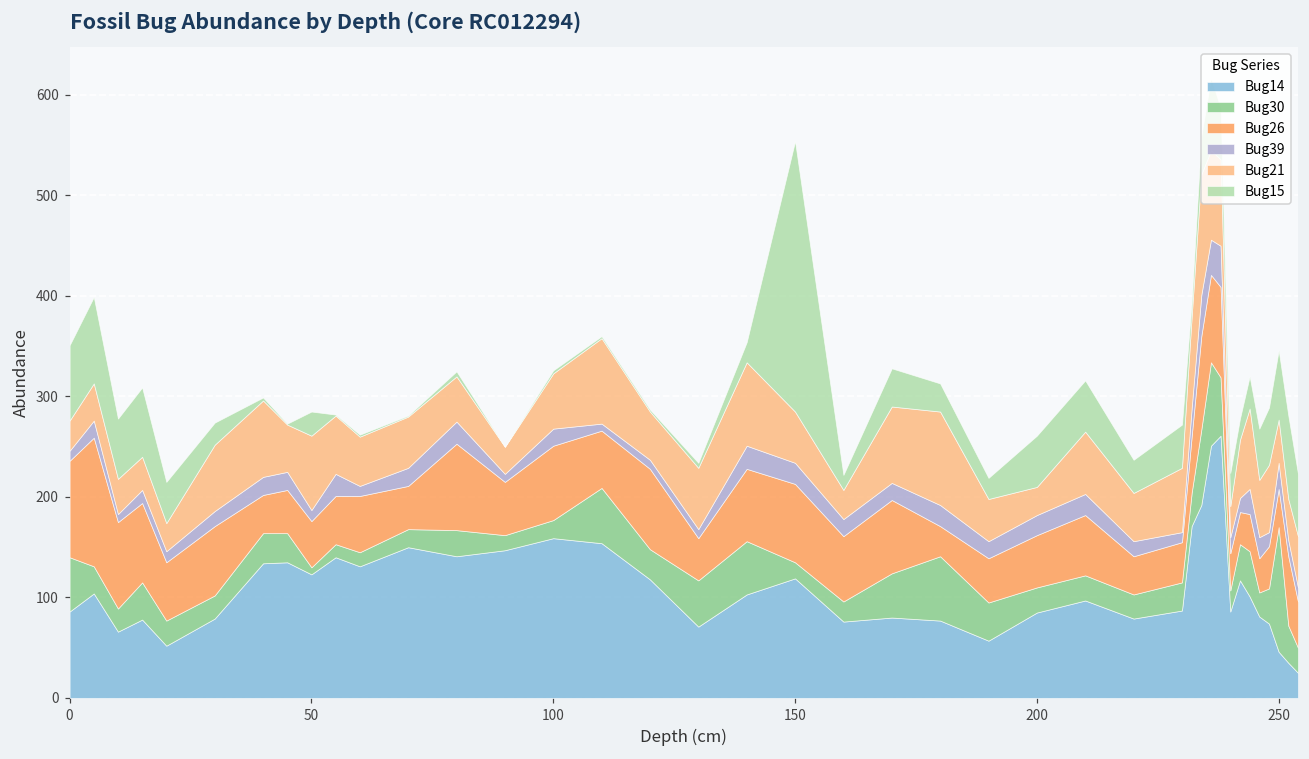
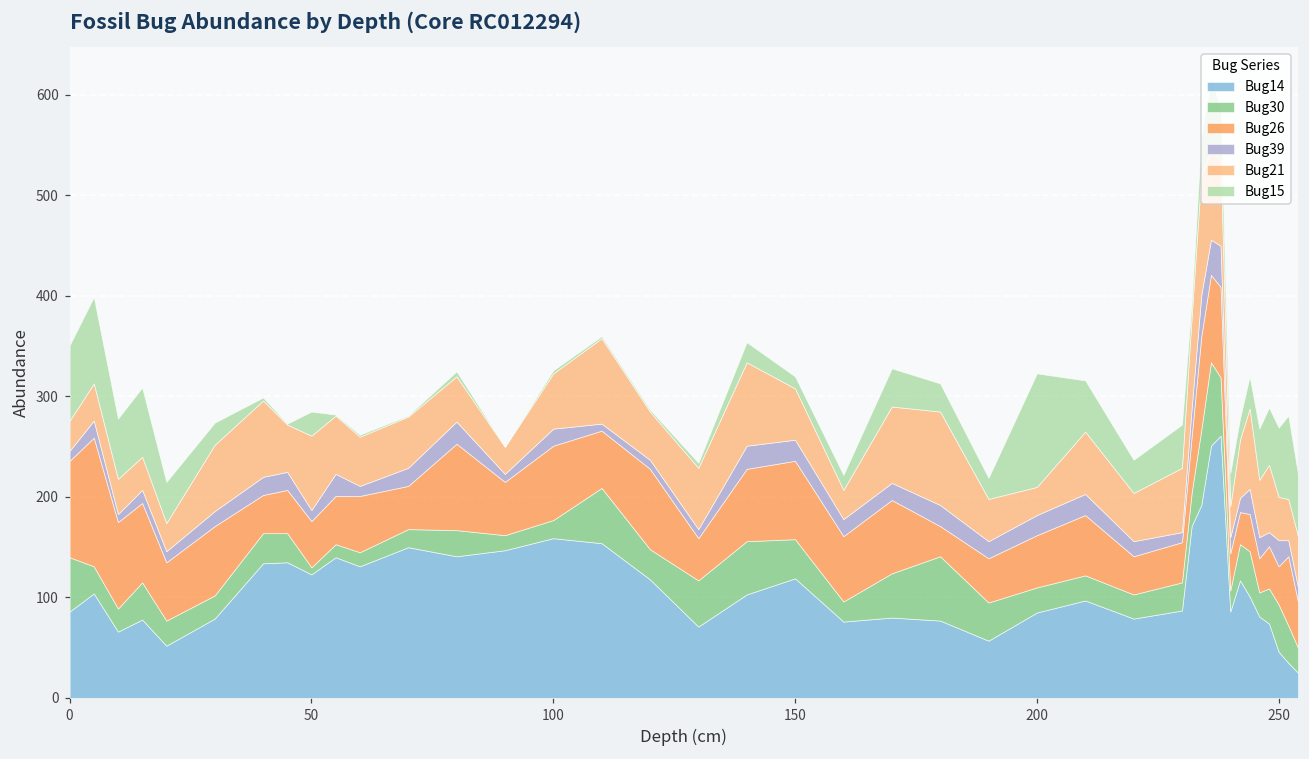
Bug30, 150: 20 -> 40
Bug15, 150: 270 -> 10
Bug15, 200: 50 -> 110
Bug30, 250: 120 -> 50
